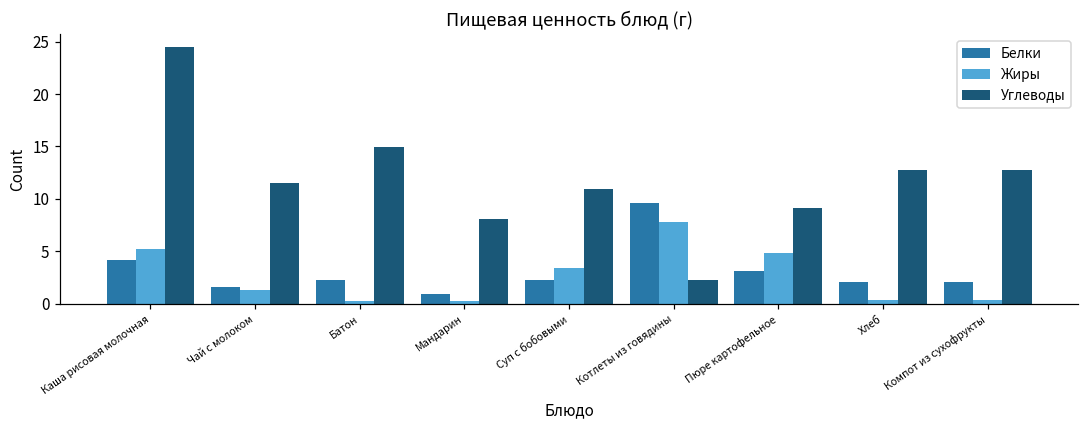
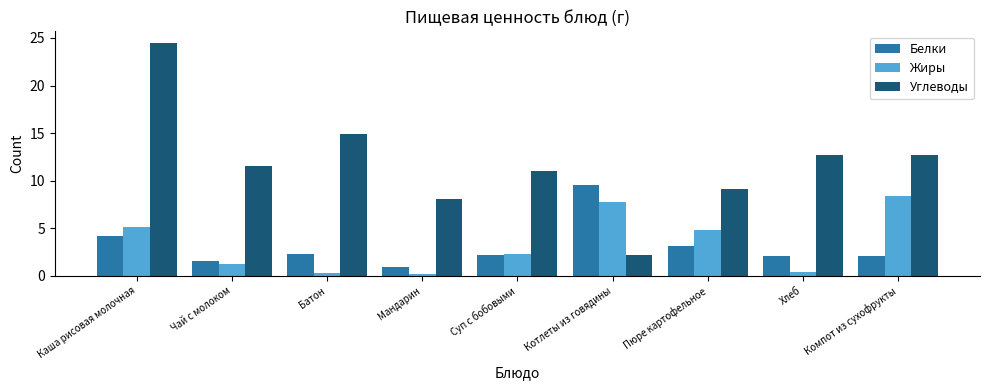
Жиры, Суп c бобовыми: 3 -> 2
Жиры, Компот из сухофрукты: 0 -> 8
